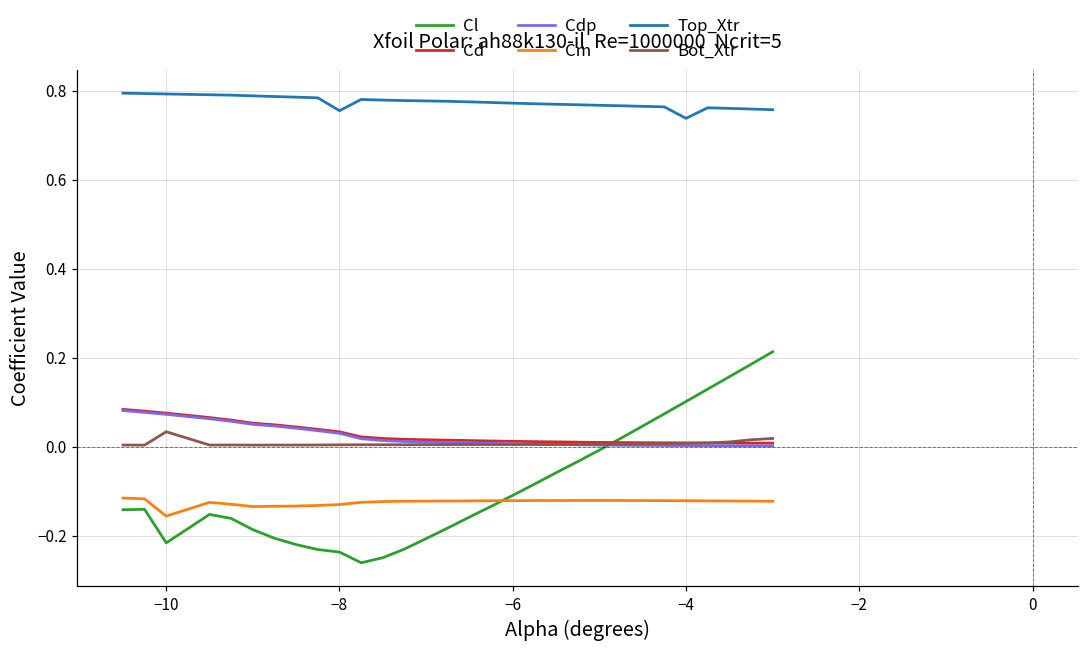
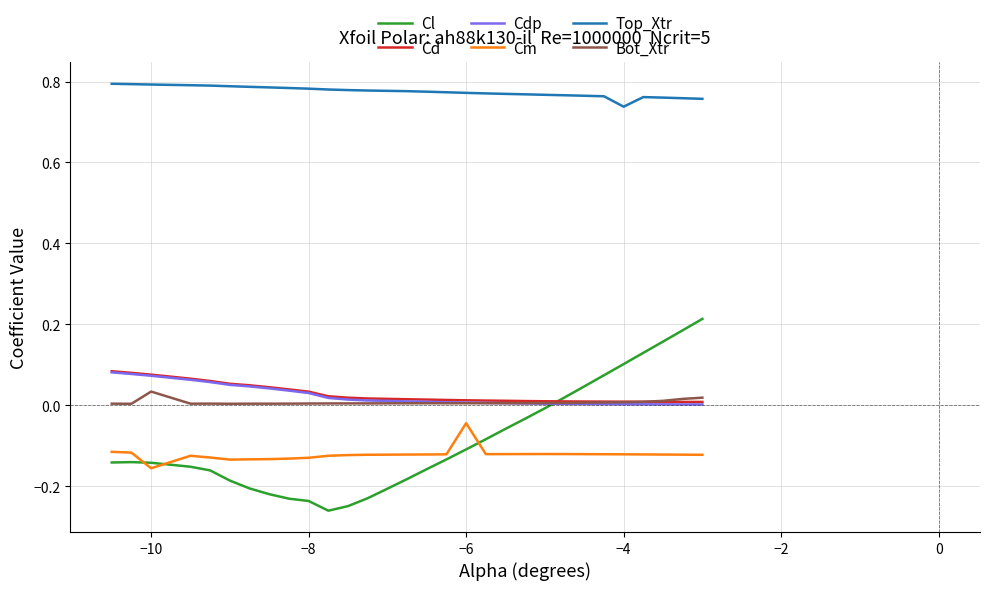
Cl, −10: -0.22 -> -0.14
Top_Xtr, −8: 0.76 -> 0.78
Cm, −6: -0.12 -> -0.04
